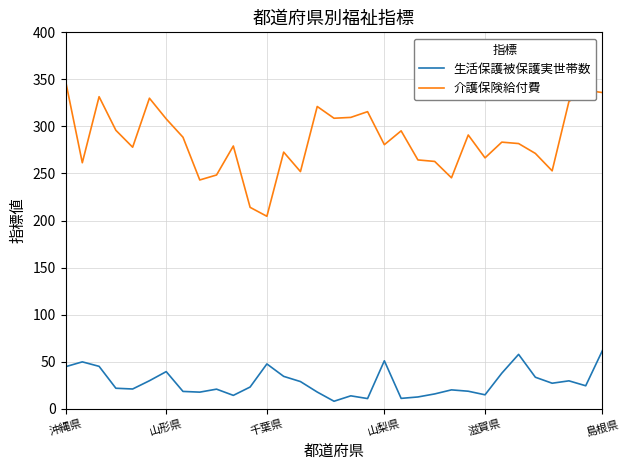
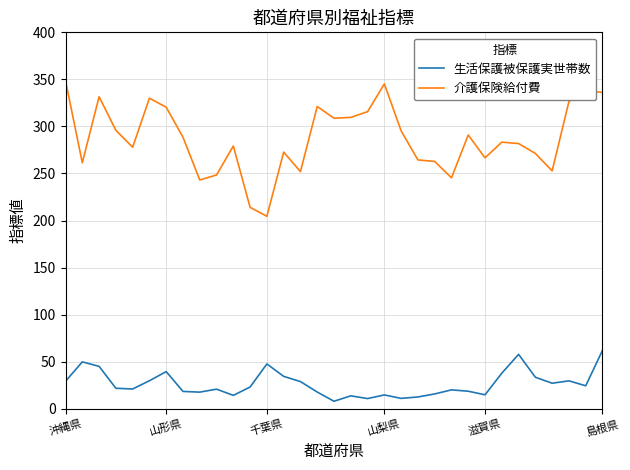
生活保護被保護実世帯数, 沖縄県: 40 -> 30
介護保険給付費, 山形県: 310 -> 320
生活保護被保護実世帯数, 山梨県: 50 -> 10
介護保険給付費, 山梨県: 280 -> 350
